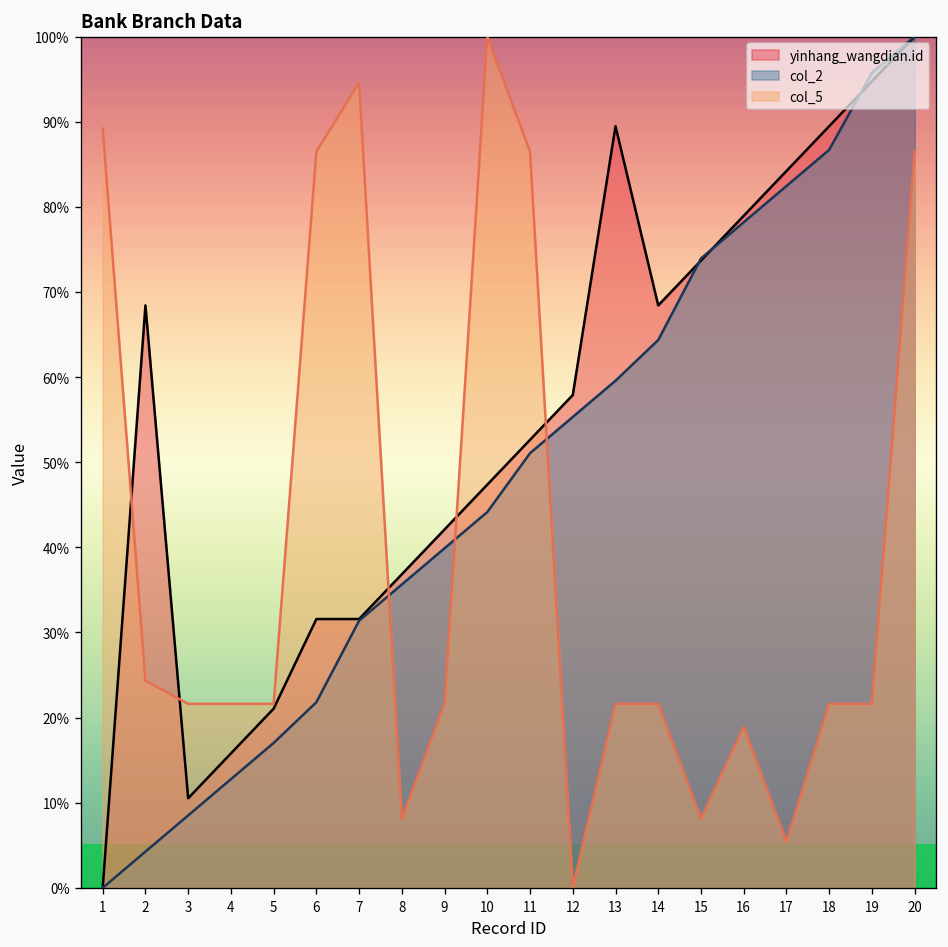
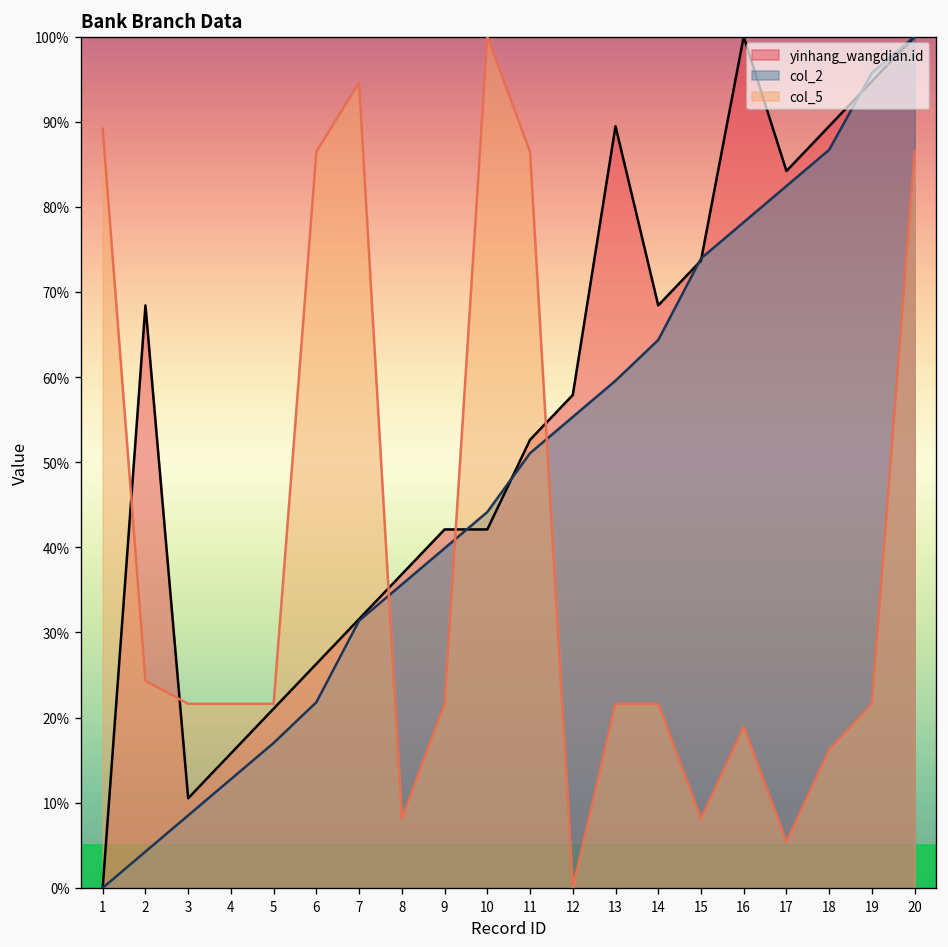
yinhang_wangdian.id, 6: 32% -> 26%
yinhang_wangdian.id, 10: 47% -> 42%
yinhang_wangdian.id, 16: 79% -> 100%
col_5, 18: 22% -> 16%
